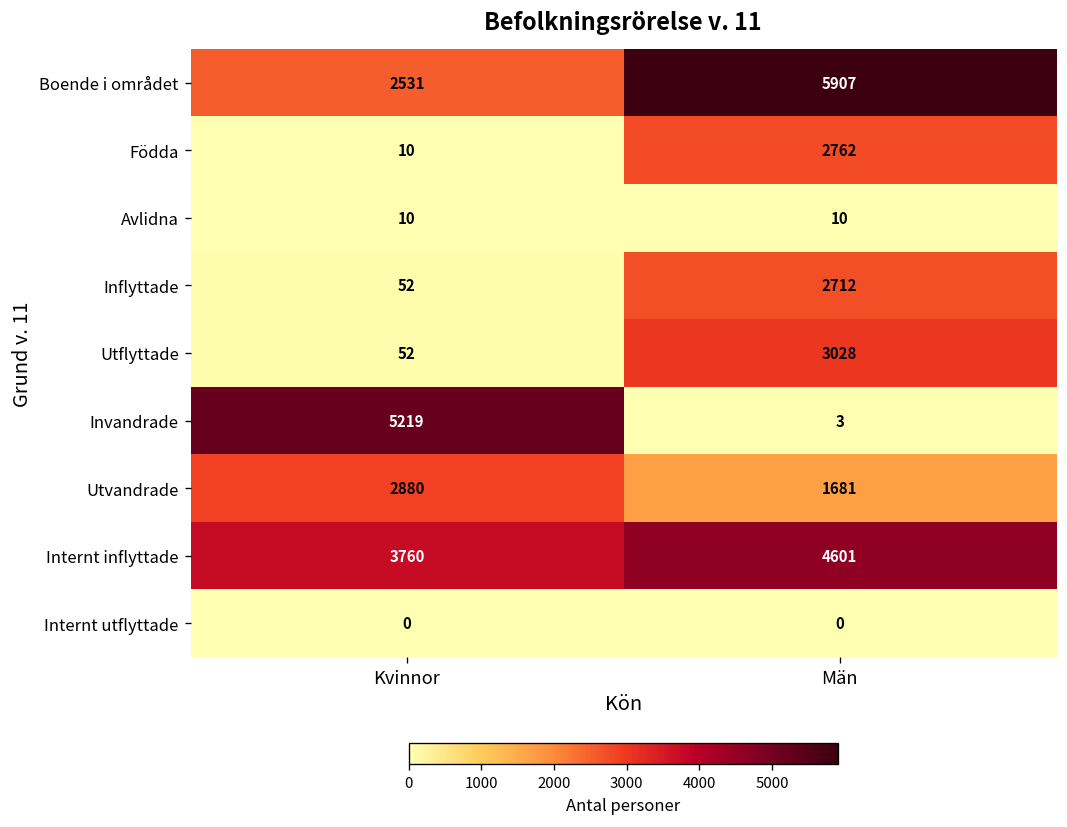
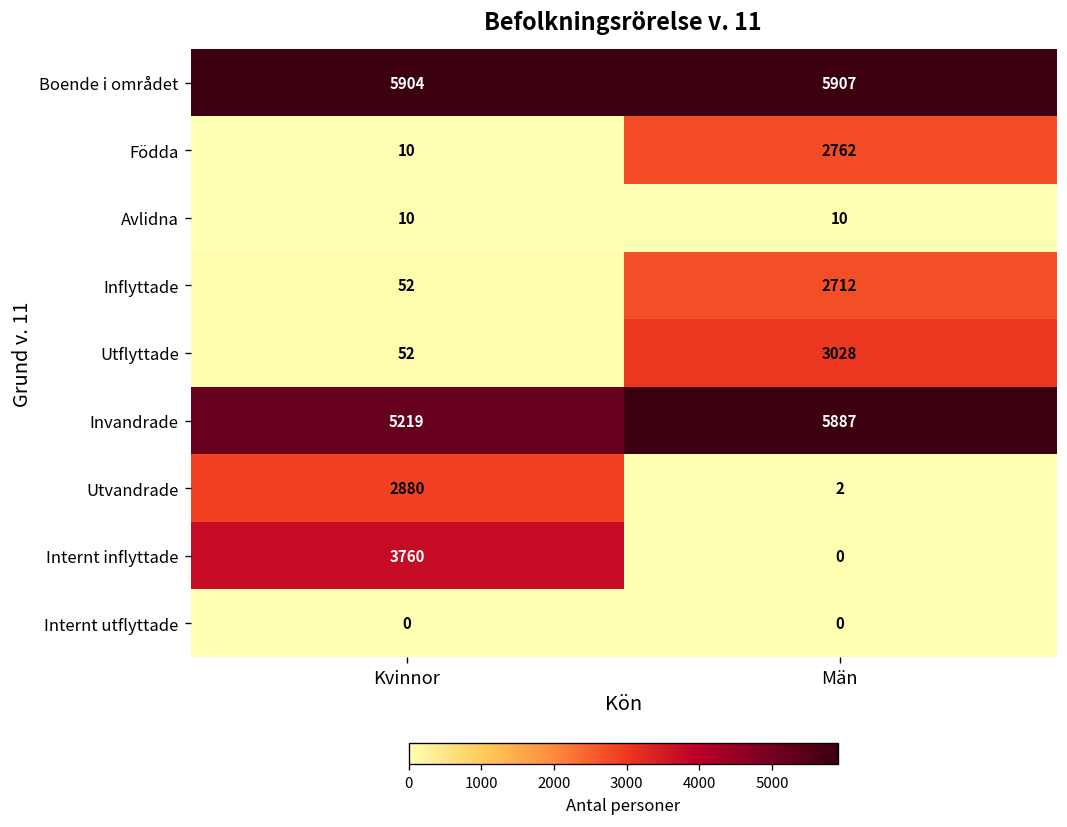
Boende i området, Kvinnor: 2531 -> 5904
Invandrade, Män: 3 -> 5887
Utvandrade, Män: 1681 -> 2
Internt inflyttade, Män: 4601 -> 0
